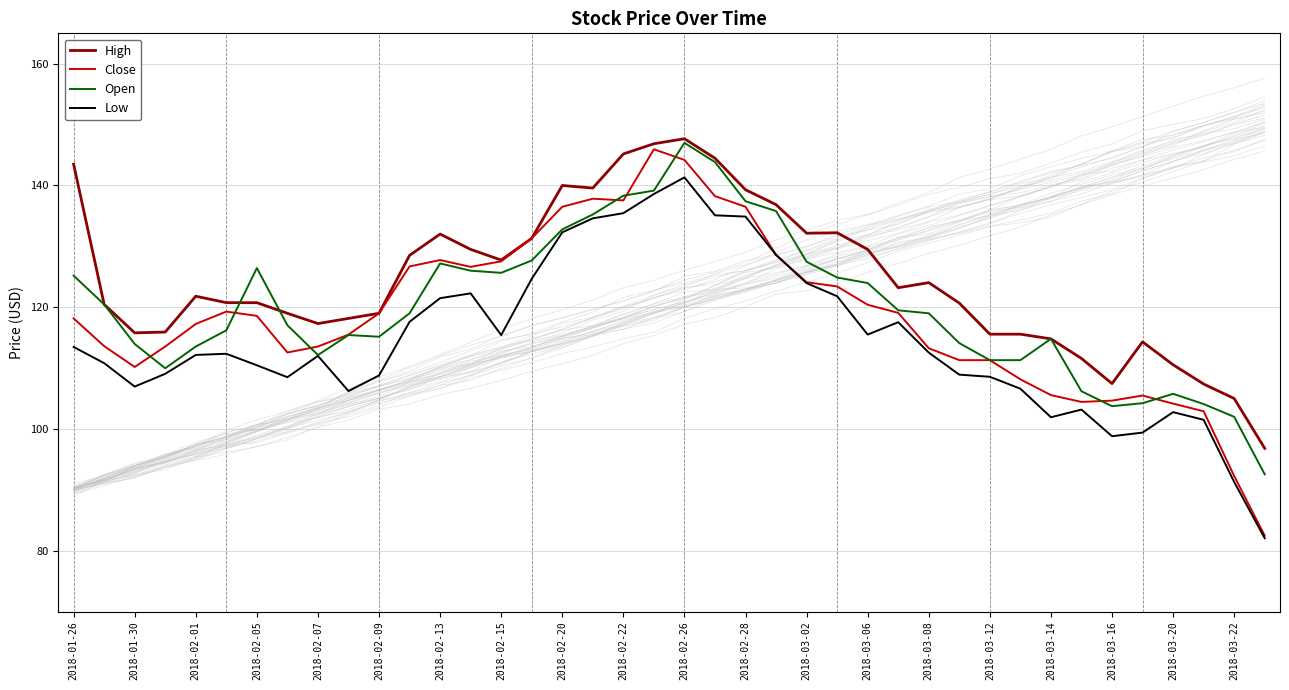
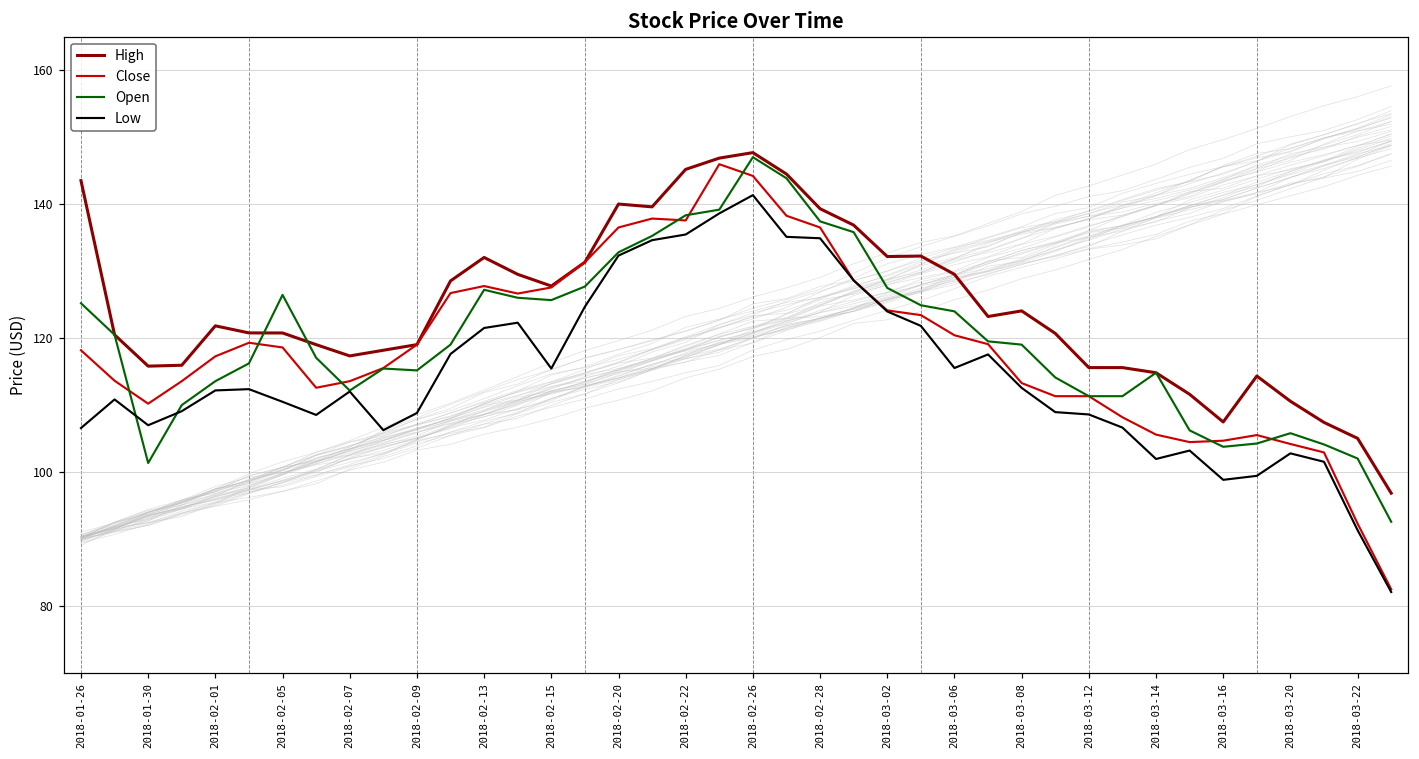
Low, 2018-01-26: 113 -> 107
Open, 2018-01-30: 114 -> 101
